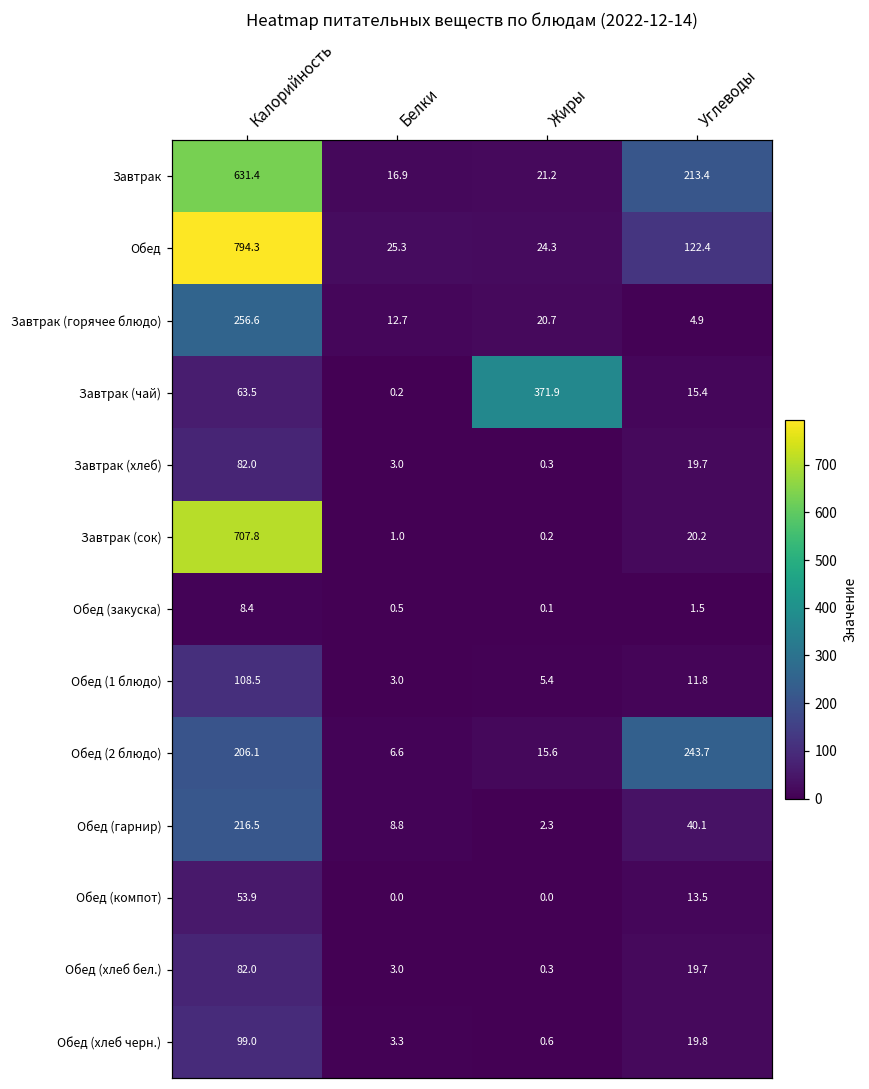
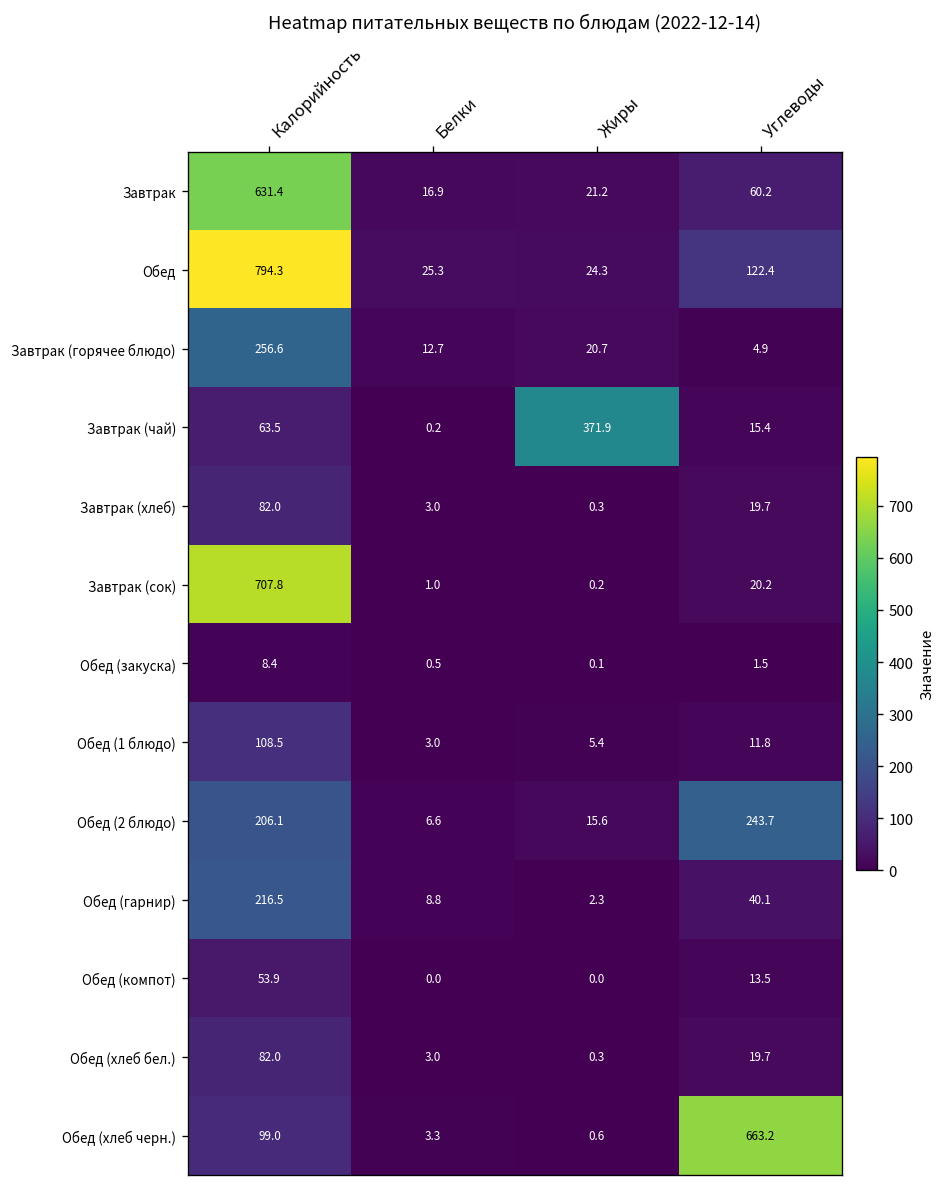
Завтрак, Углеводы: 213.4 -> 60.2
Обед (хлеб черн.), Углеводы: 19.8 -> 663.2
